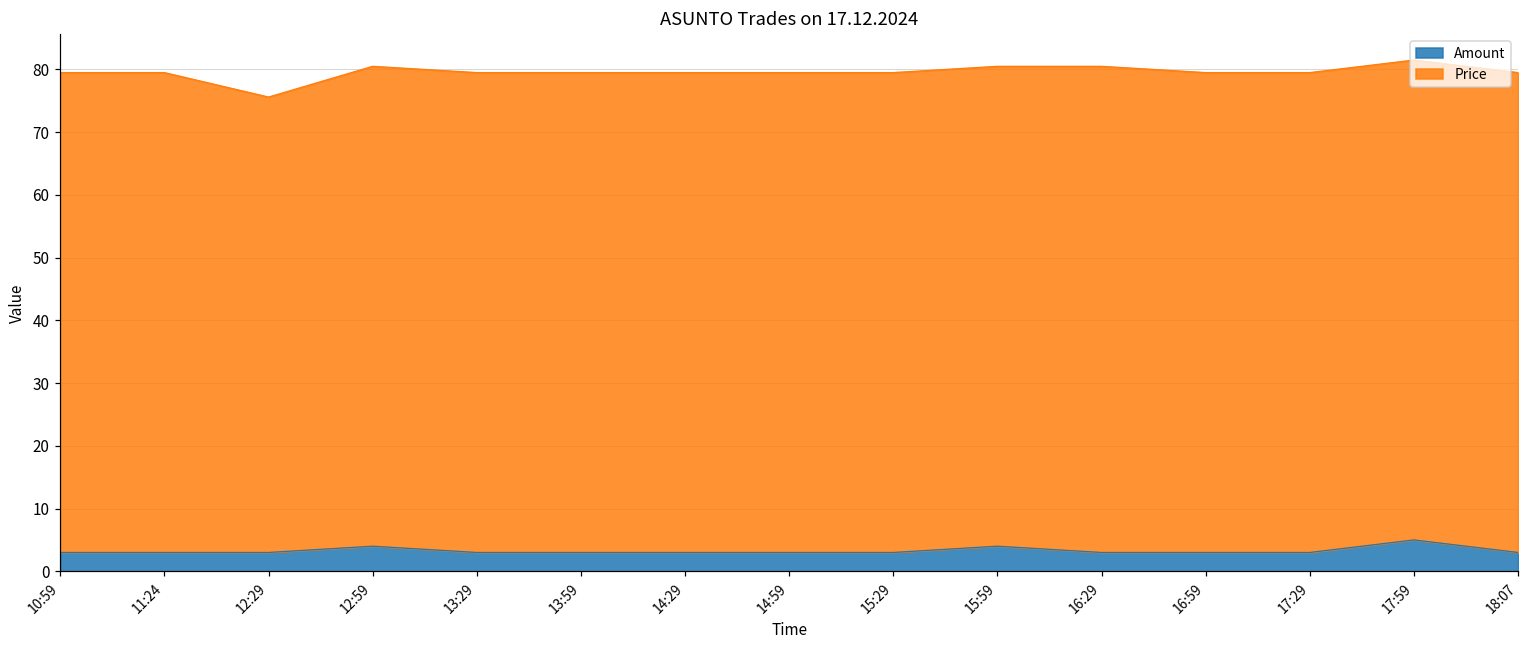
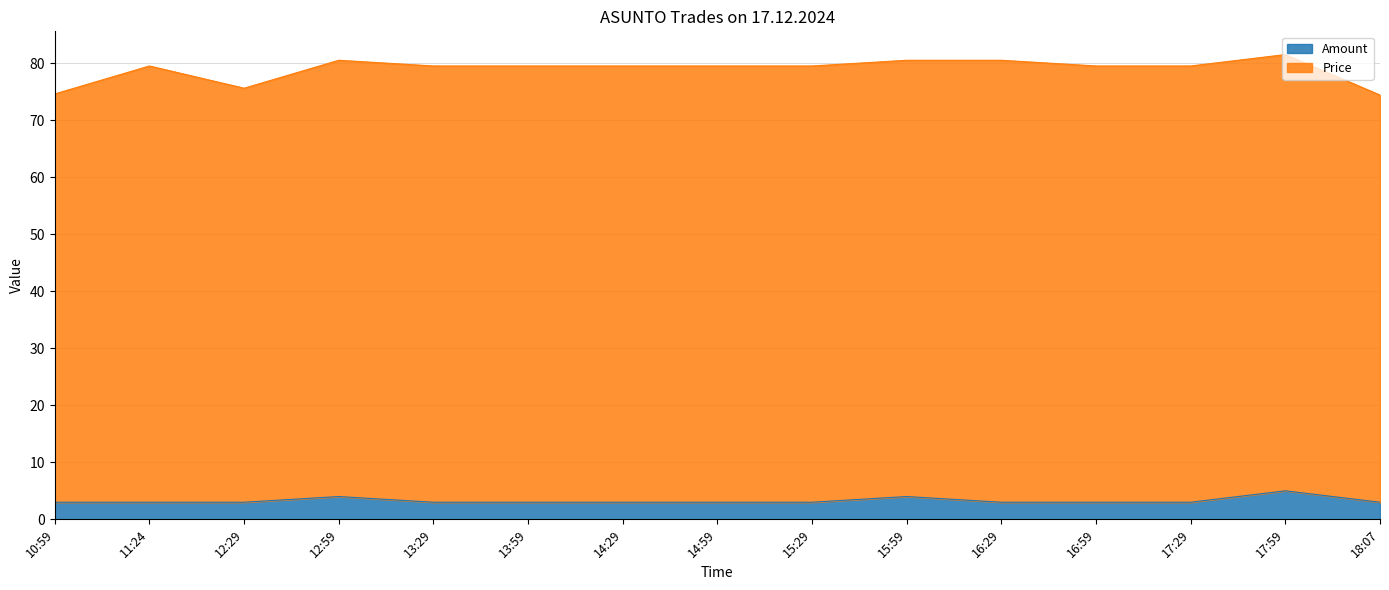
Price, 10:59: 77 -> 72
Price, 18:07: 77 -> 71
